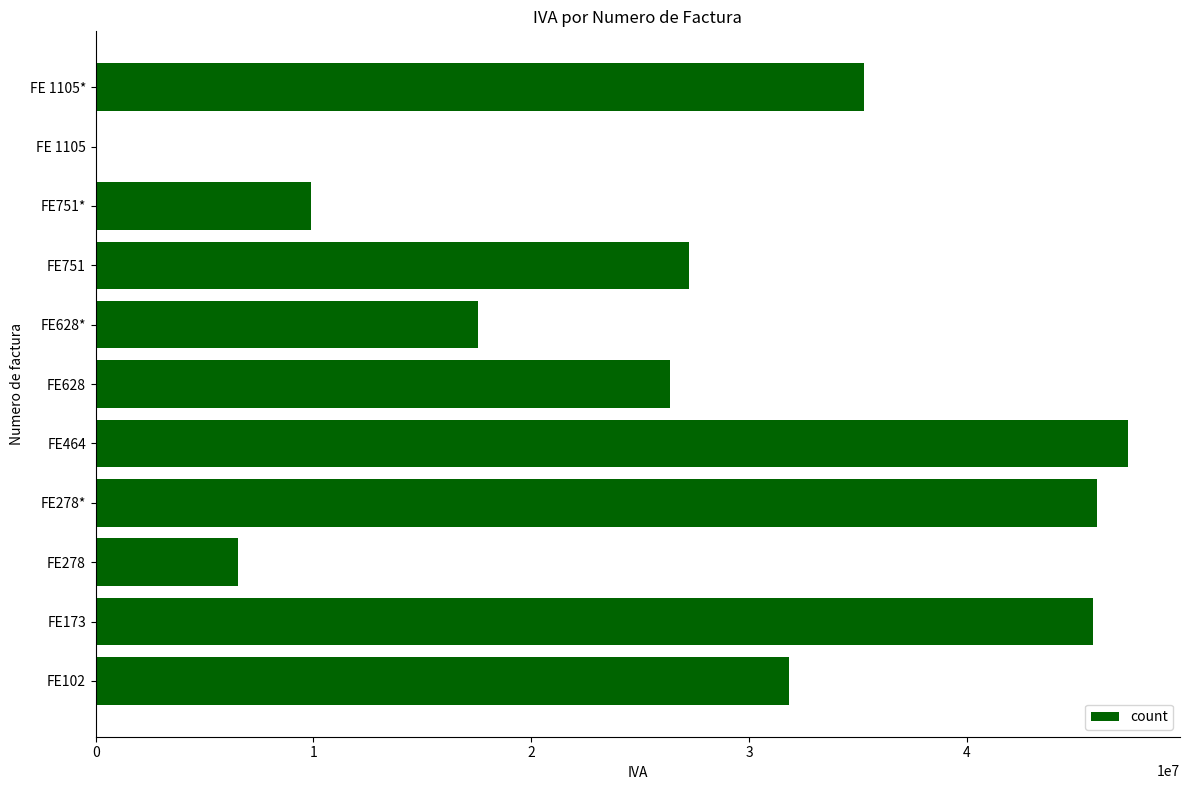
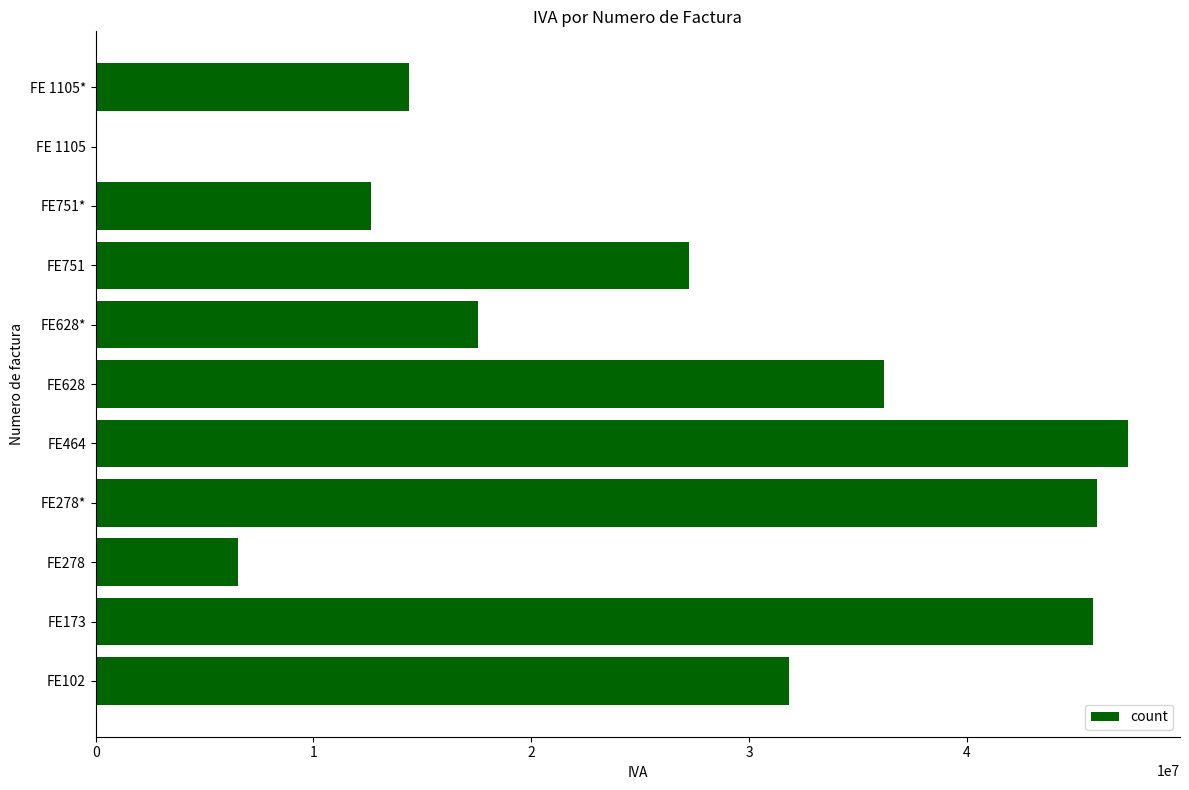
FE 1105*: 35300000 -> 14400000
FE751*: 9900000 -> 12600000
FE628: 26400000 -> 36200000
